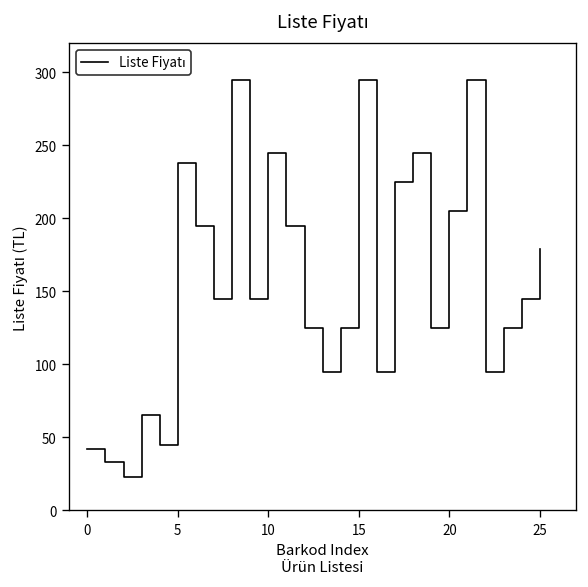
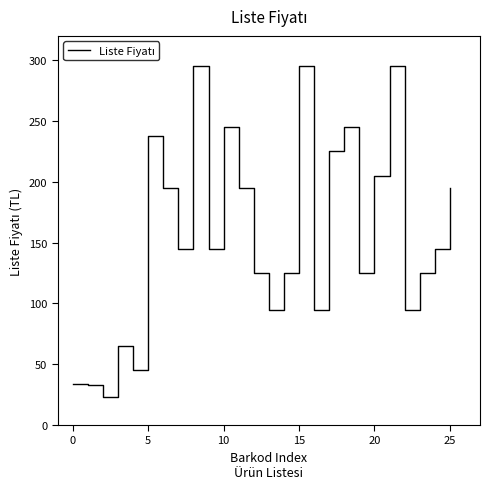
0: 42 -> 34
25: 179 -> 195
